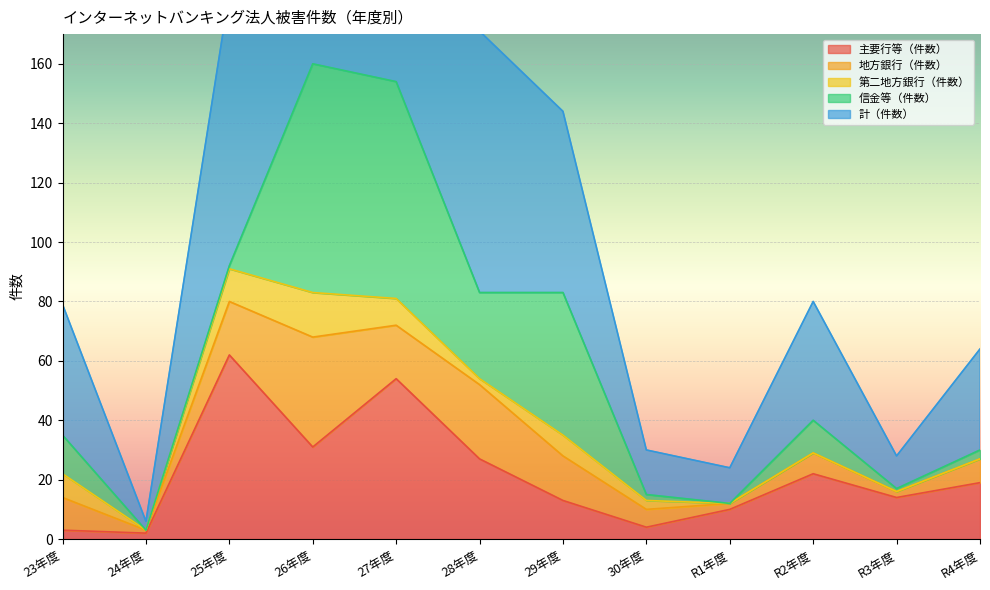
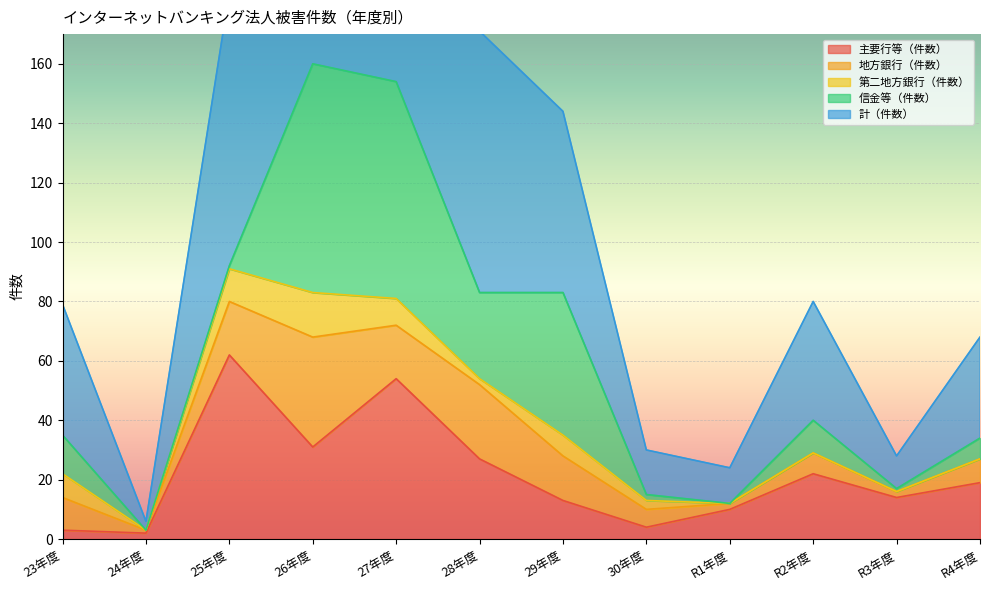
信金等（件数）, R4年度: 3 -> 7
